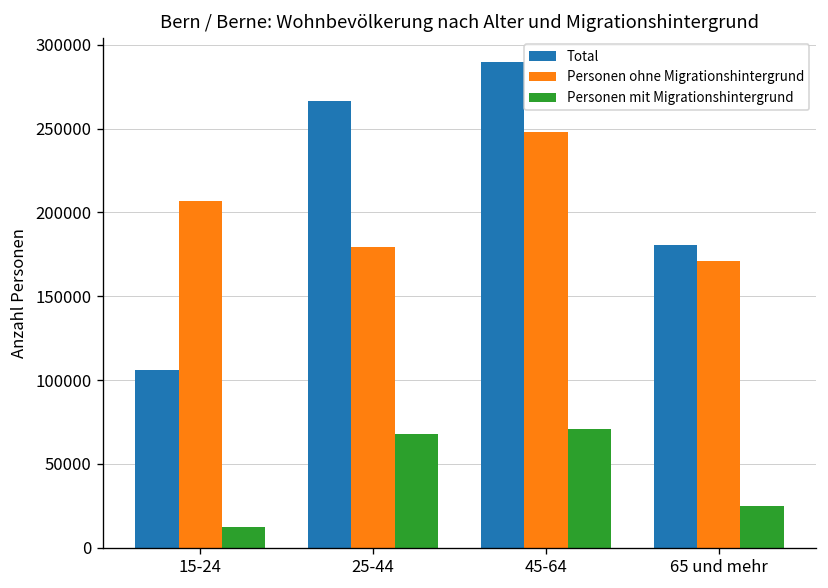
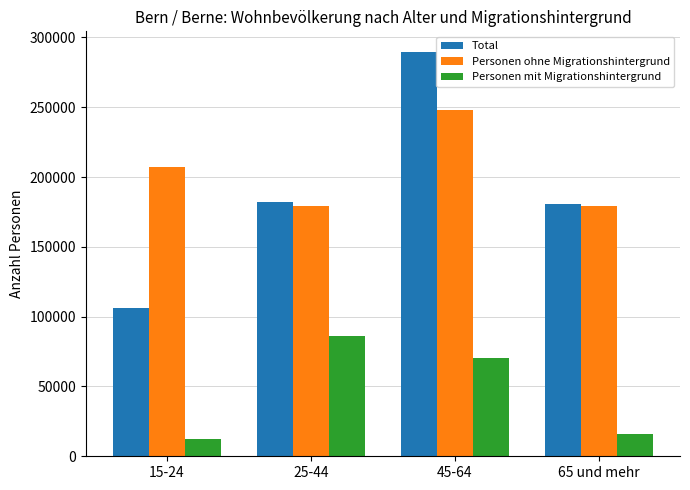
Total, 25-44: 267000 -> 182000
Personen mit Migrationshintergrund, 25-44: 68000 -> 86000
Personen ohne Migrationshintergrund, 65 und mehr: 171000 -> 179000
Personen mit Migrationshintergrund, 65 und mehr: 25000 -> 16000
